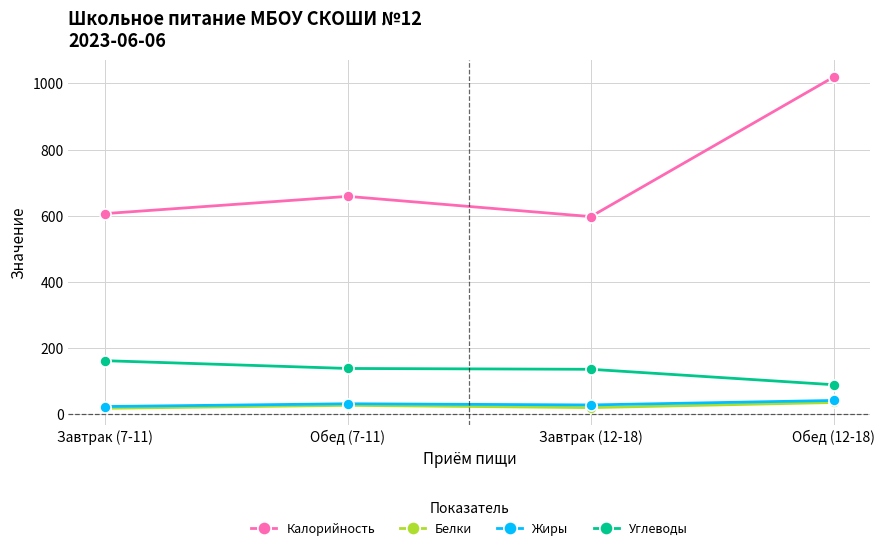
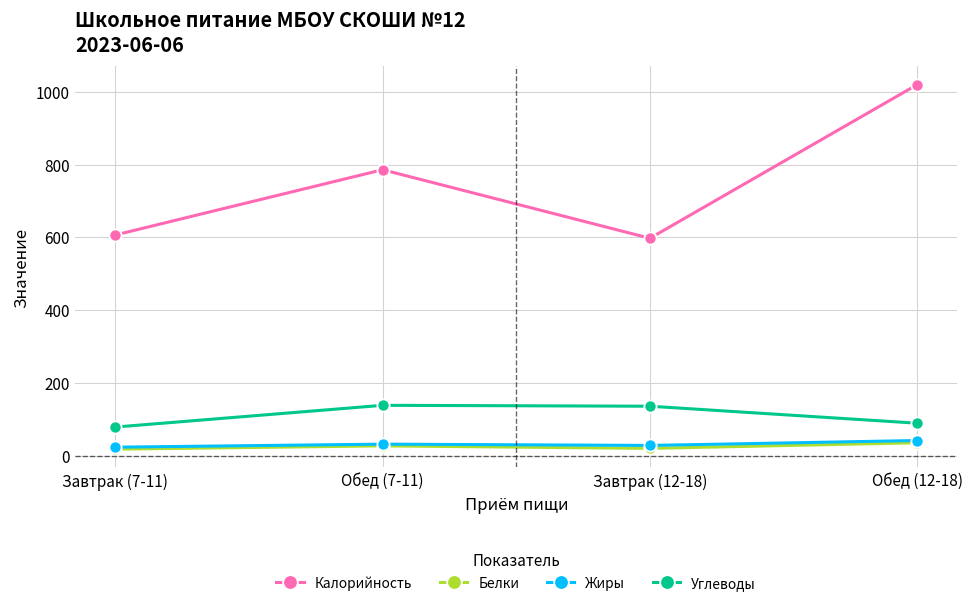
Углеводы, Завтрак (7-11): 160 -> 80
Калорийность, Обед (7-11): 660 -> 790
